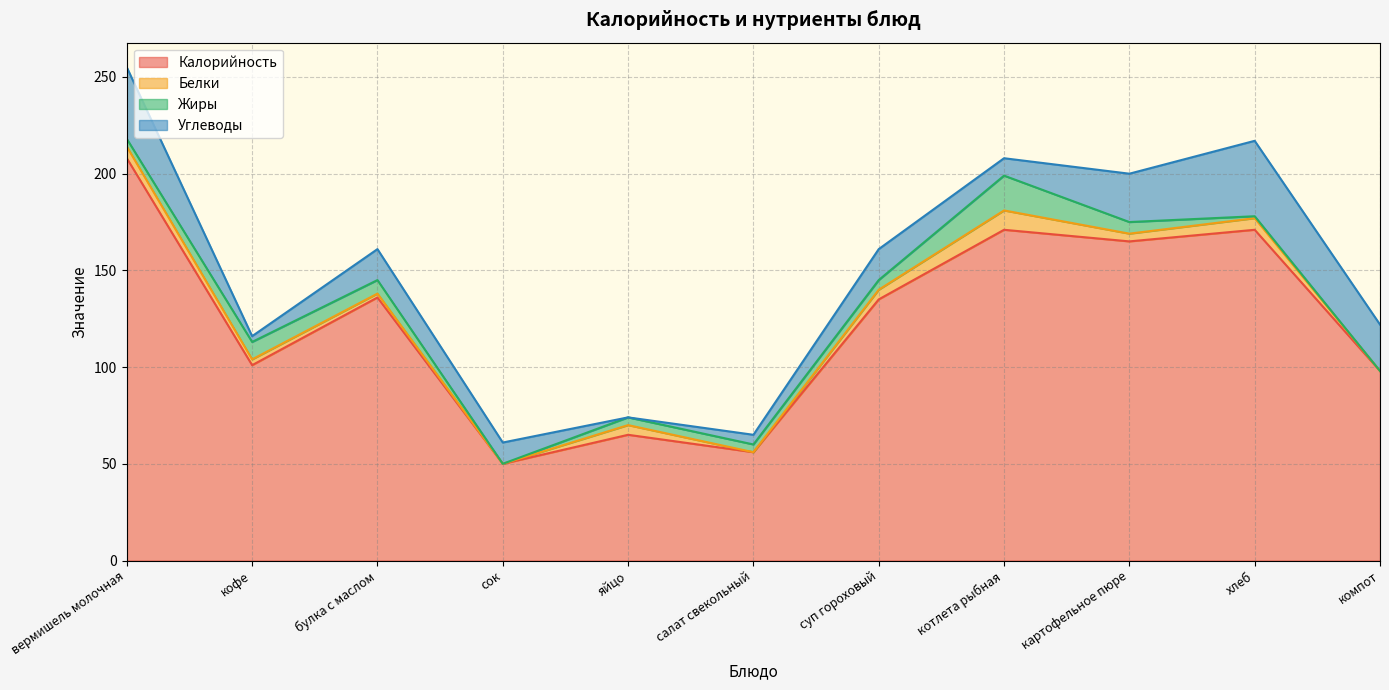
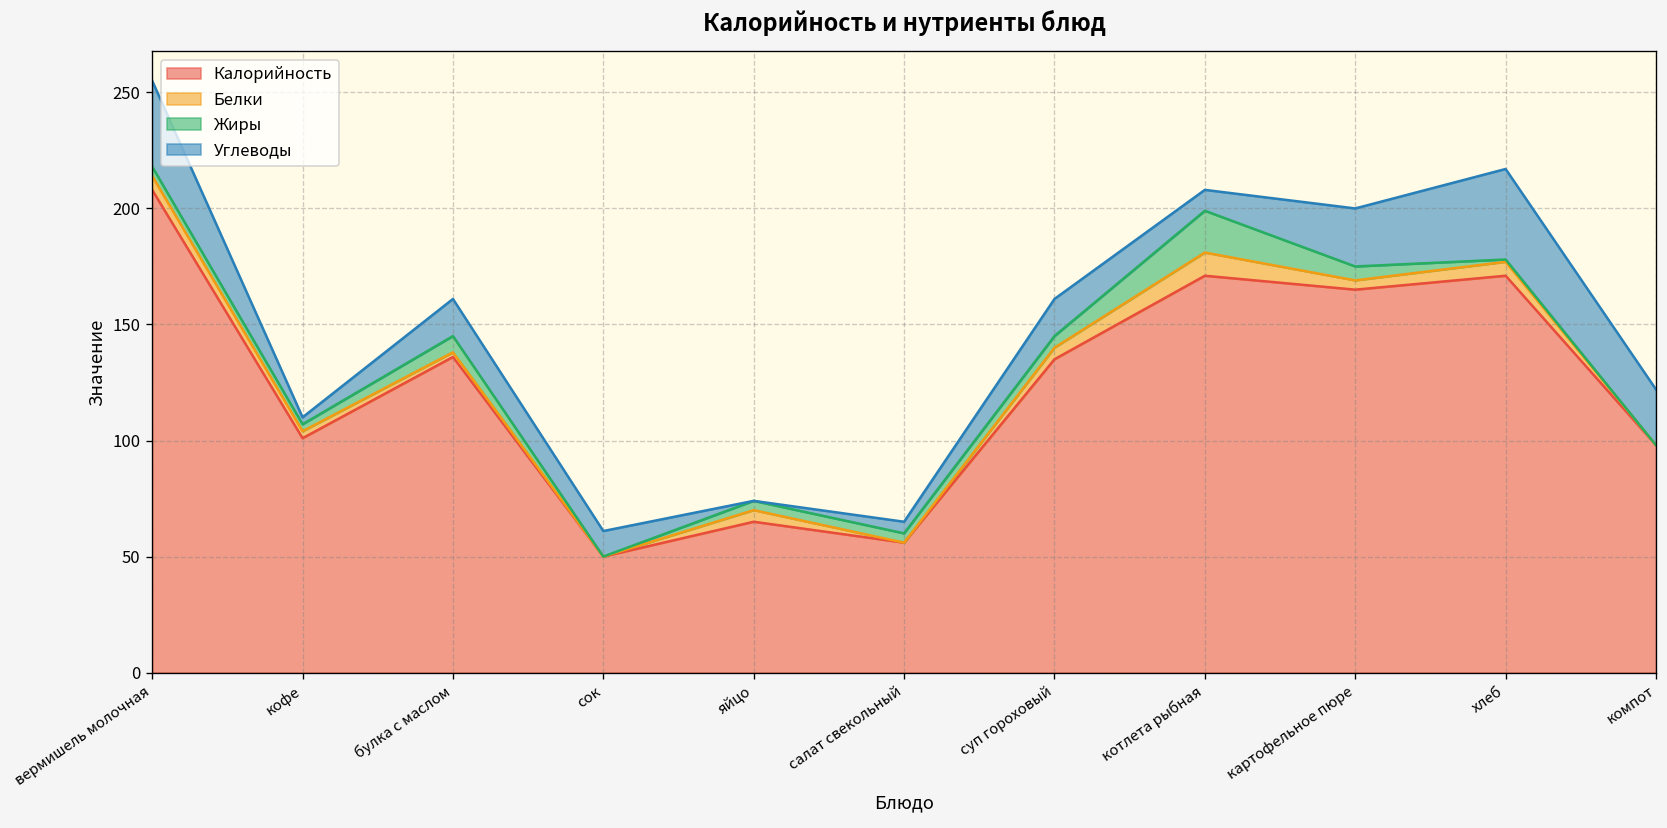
Жиры, кофе: 9 -> 3
